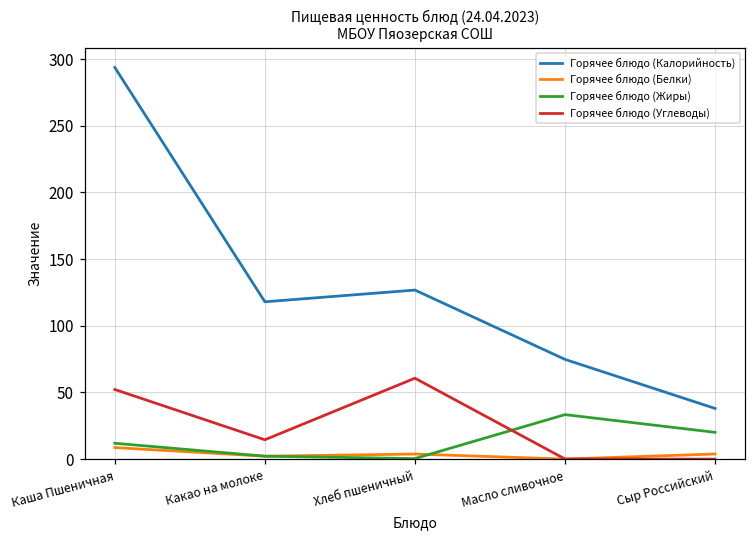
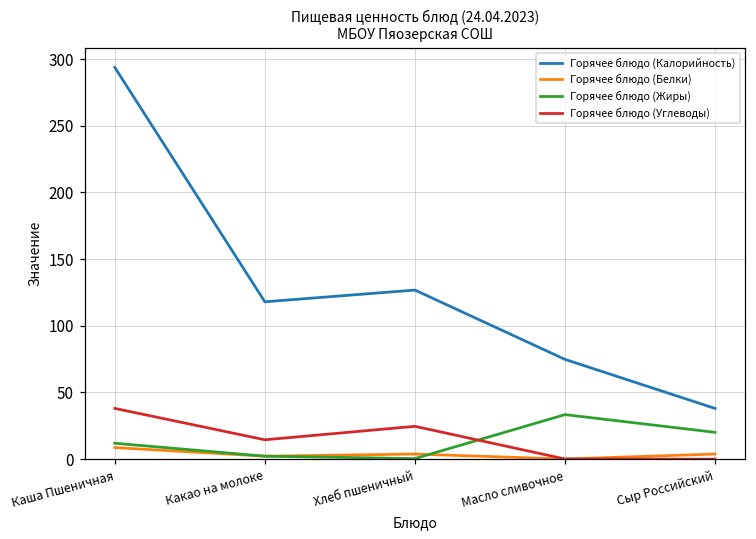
Горячее блюдо (Углеводы), Каша Пшеничная: 52 -> 38
Горячее блюдо (Углеводы), Хлеб пшеничный: 61 -> 25
